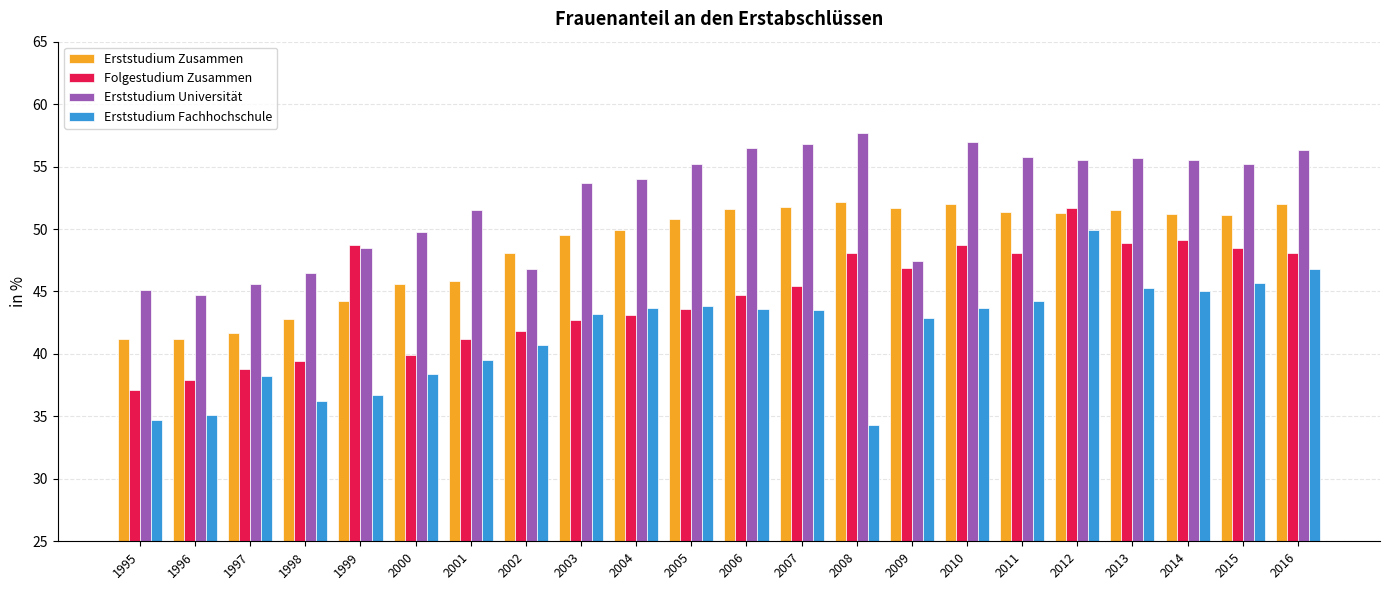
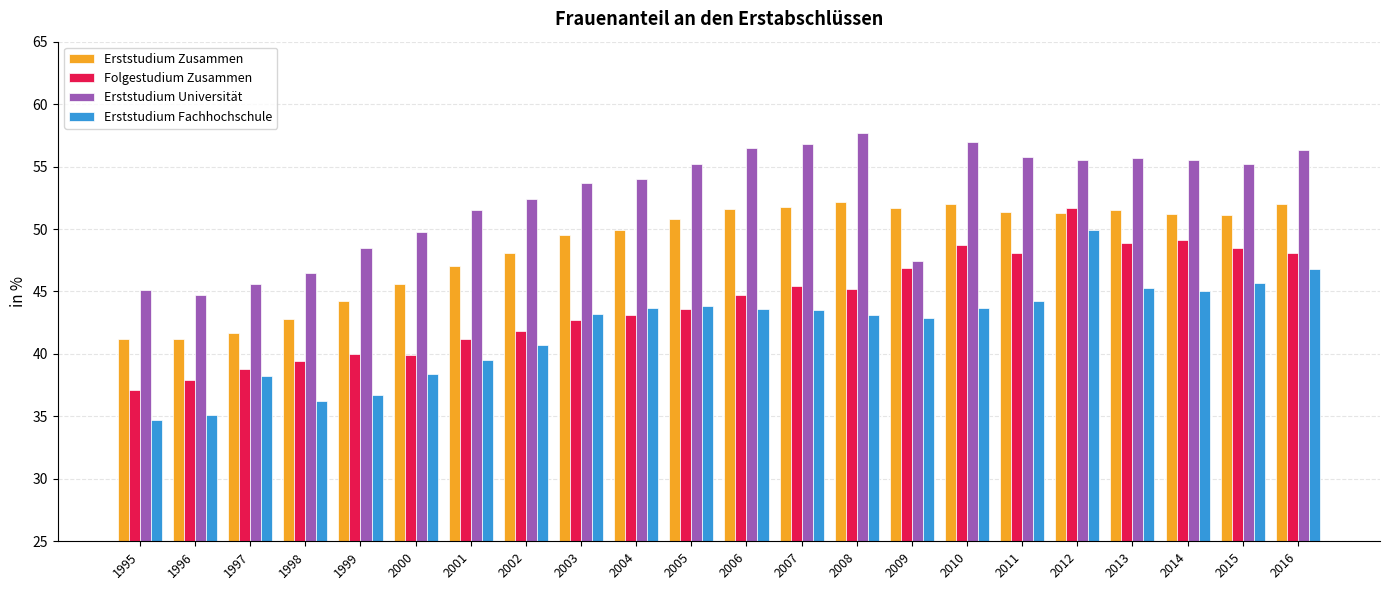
Folgestudium Zusammen, 1999: 48.7 -> 40.0
Erststudium Zusammen, 2001: 45.8 -> 47.0
Erststudium Universität, 2002: 46.8 -> 52.4
Folgestudium Zusammen, 2008: 48.1 -> 45.2
Erststudium Fachhochschule, 2008: 34.3 -> 43.1
